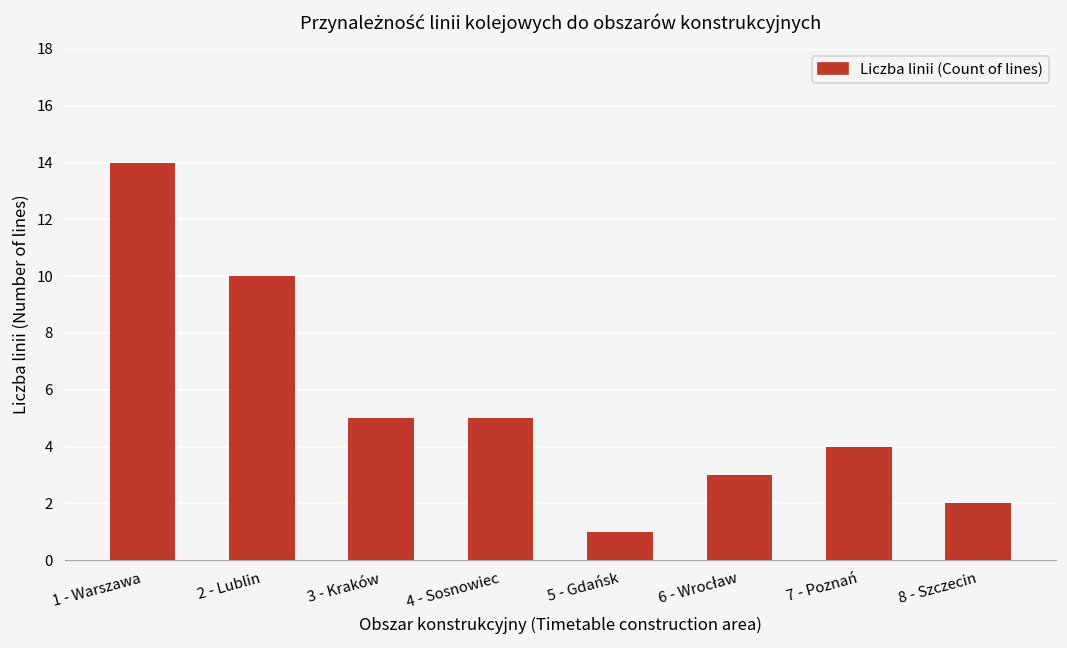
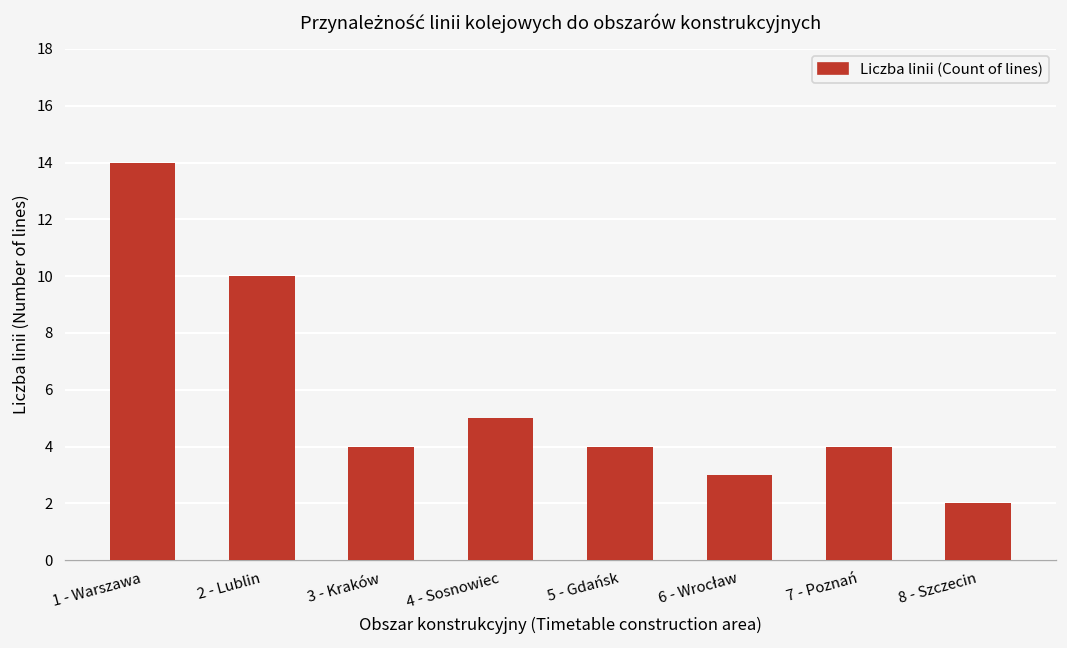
3 - Kraków: 5 -> 4
5 - Gdańsk: 1 -> 4
